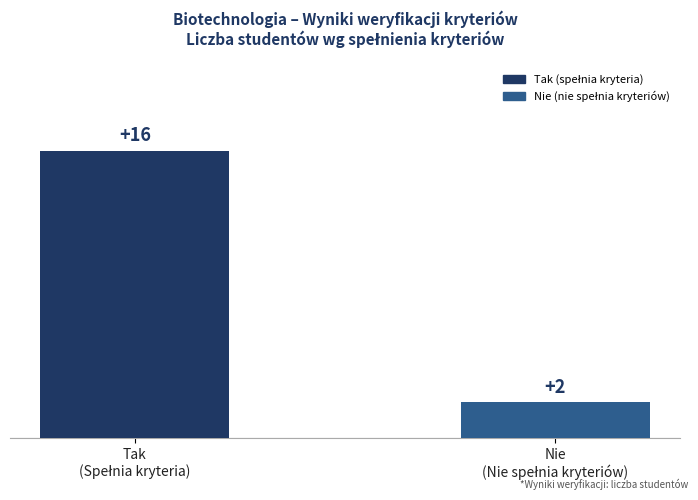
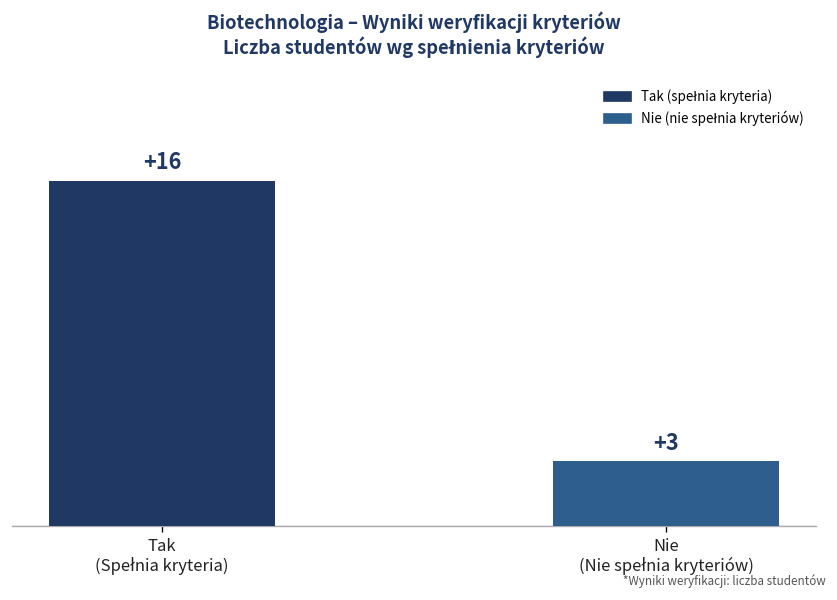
Nie (Nie spełnia kryteriów): +2 -> +3
